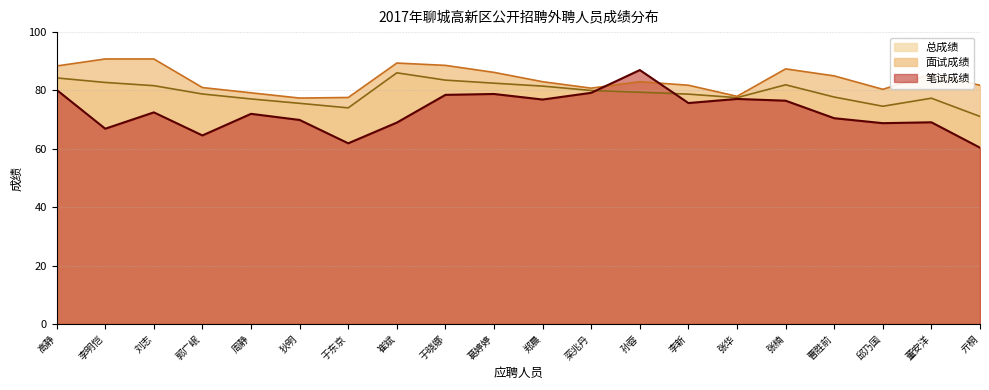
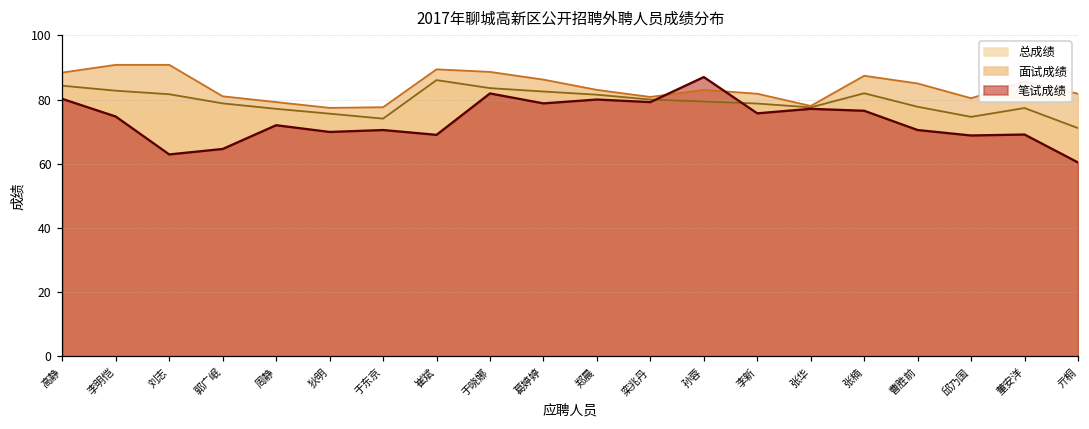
笔试成绩, 李明恺: 67 -> 75
笔试成绩, 刘志: 73 -> 63
笔试成绩, 于东京: 62 -> 71
笔试成绩, 于晓娜: 79 -> 82
笔试成绩, 郑晨: 77 -> 80
